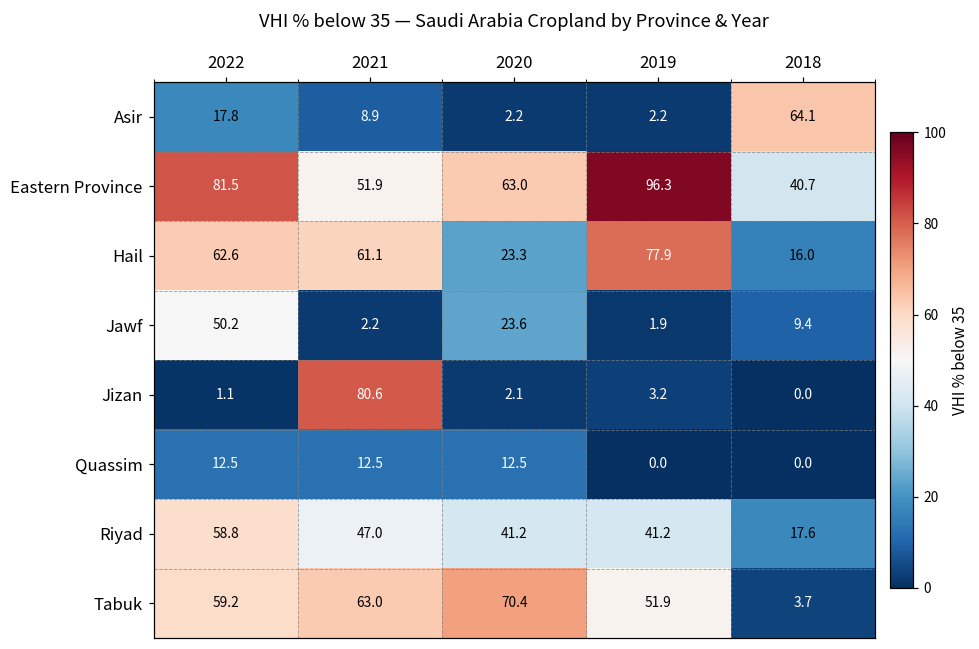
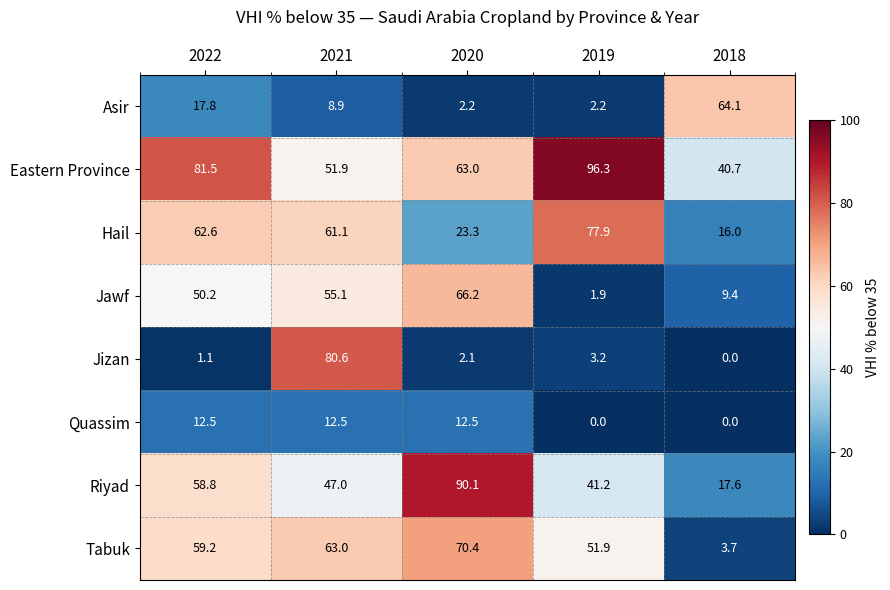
Jawf, 2021: 2.2 -> 55.1
Jawf, 2020: 23.6 -> 66.2
Riyad, 2020: 41.2 -> 90.1
